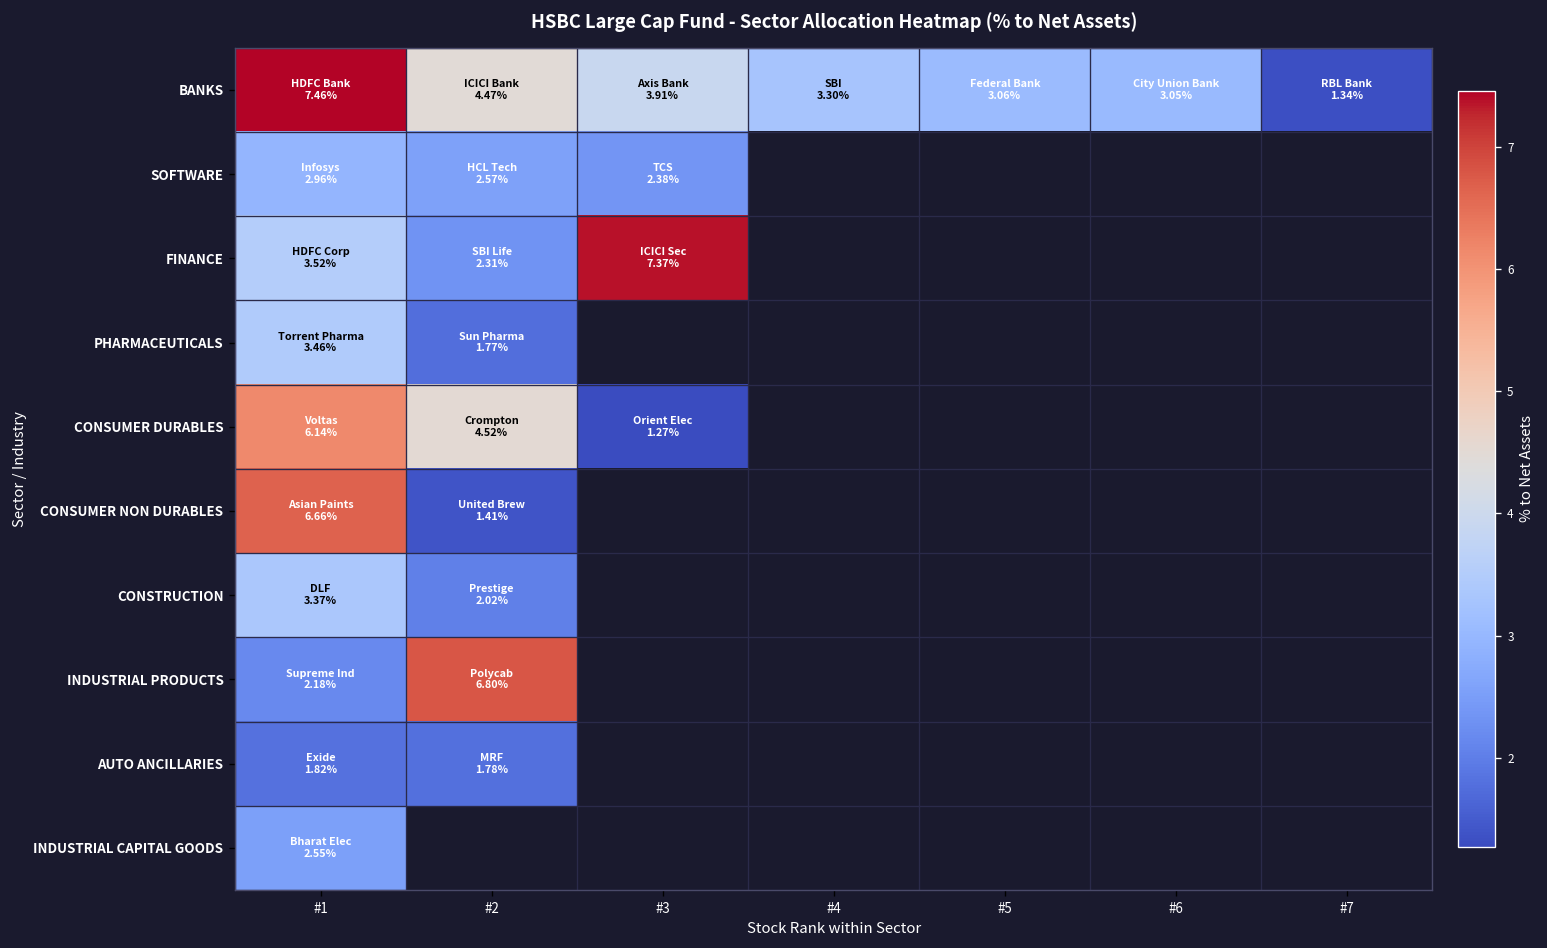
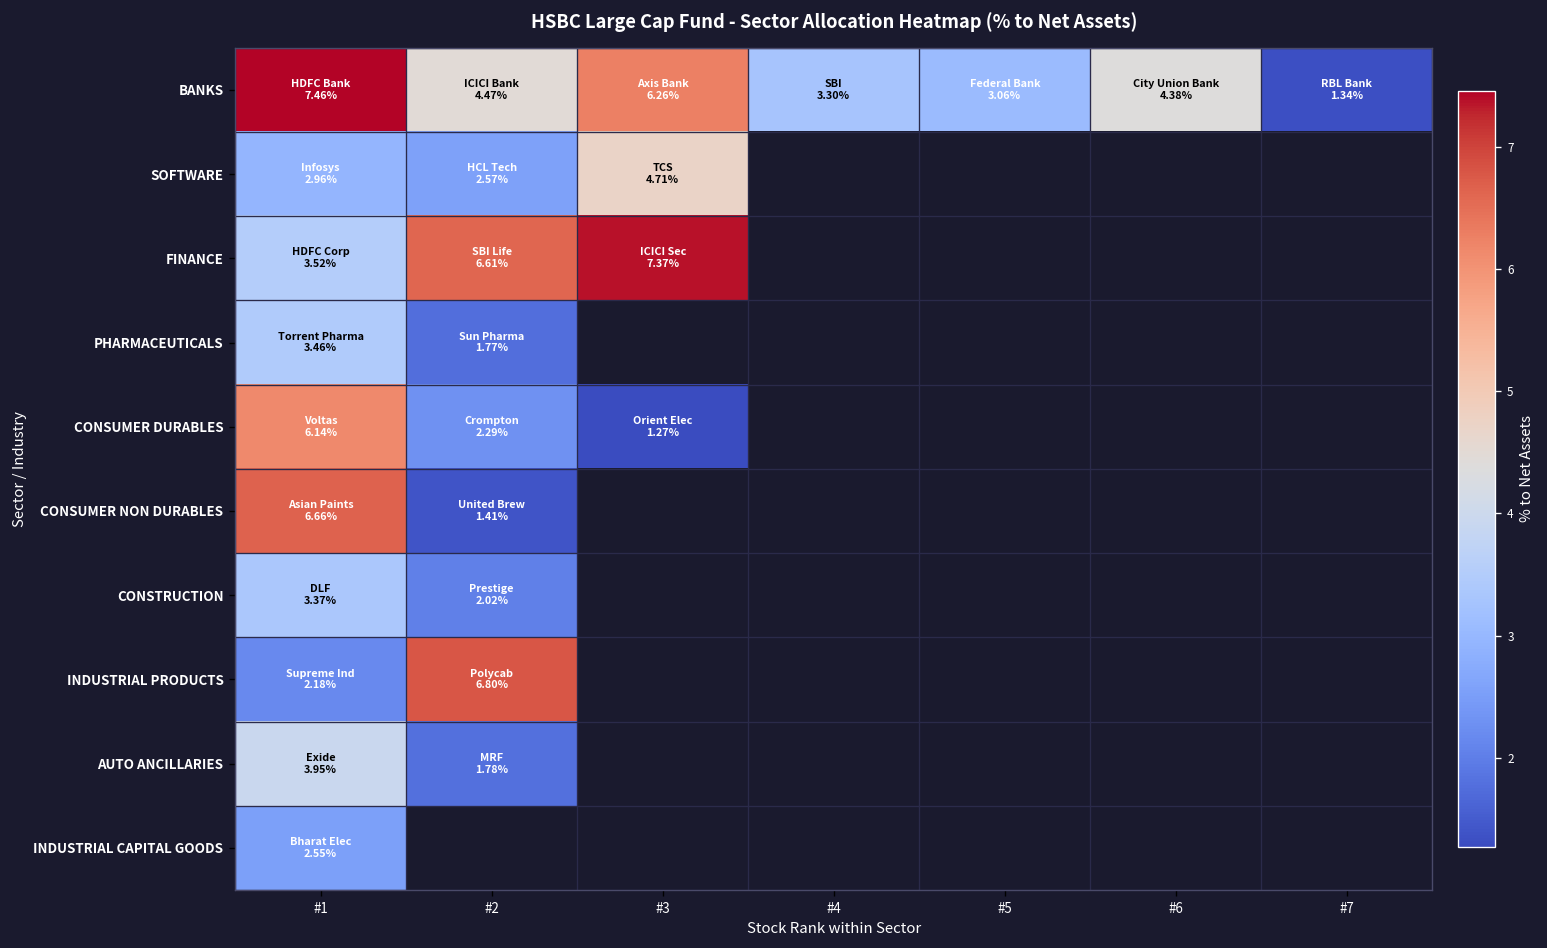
BANKS, #3: 3.91% -> 6.26%
BANKS, #6: 3.05% -> 4.38%
SOFTWARE, #3: 2.38% -> 4.71%
FINANCE, #2: 2.31% -> 6.61%
CONSUMER DURABLES, #2: 4.52% -> 2.29%
AUTO ANCILLARIES, #1: 1.82% -> 3.95%
